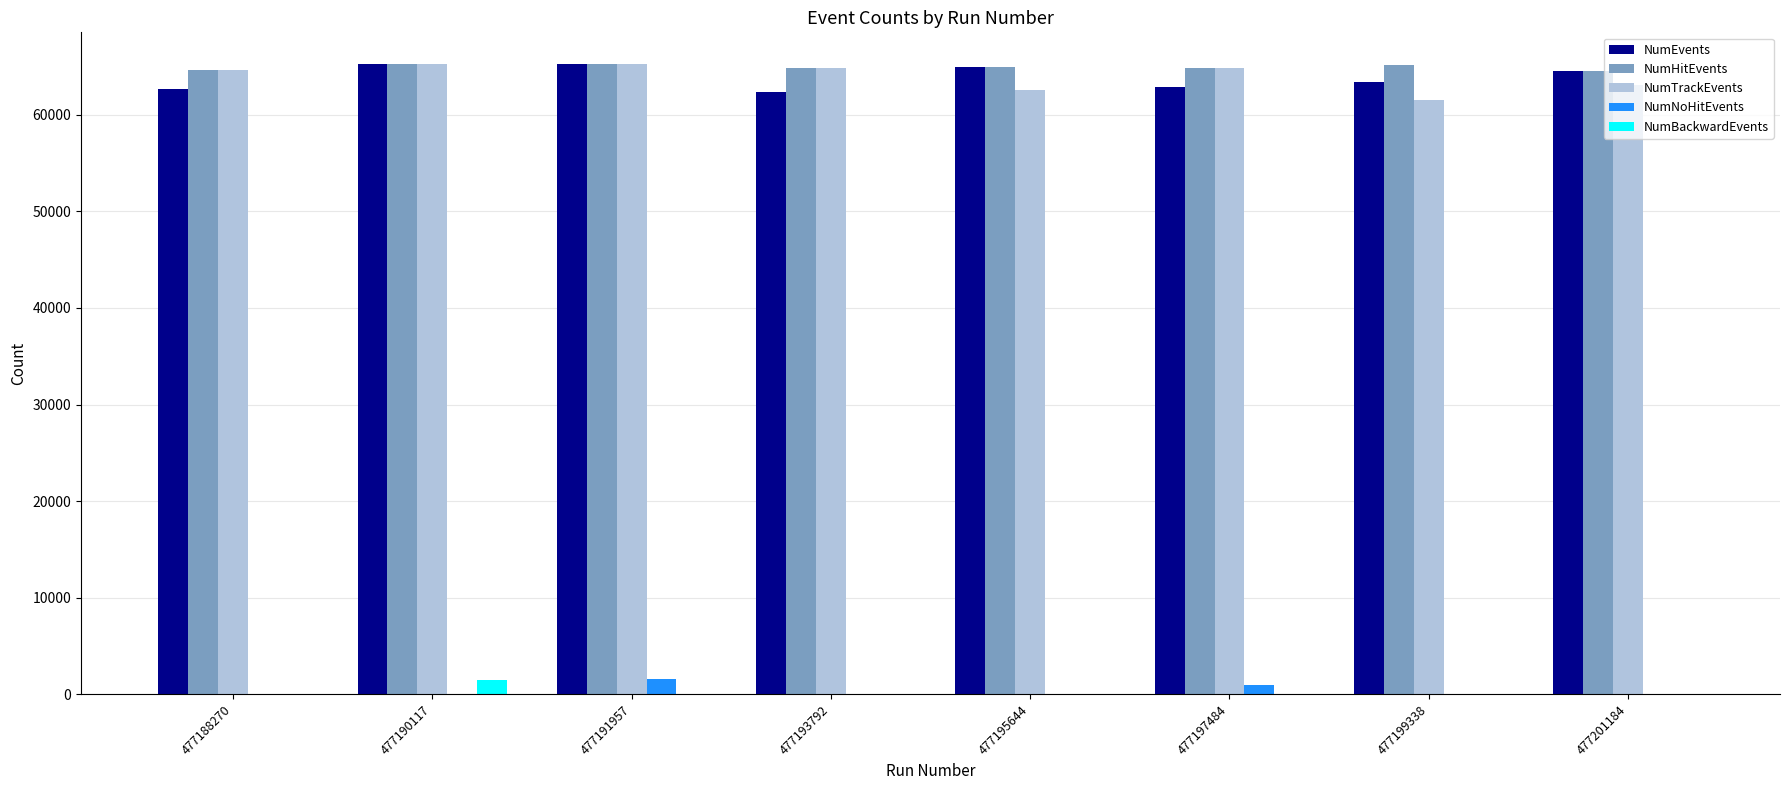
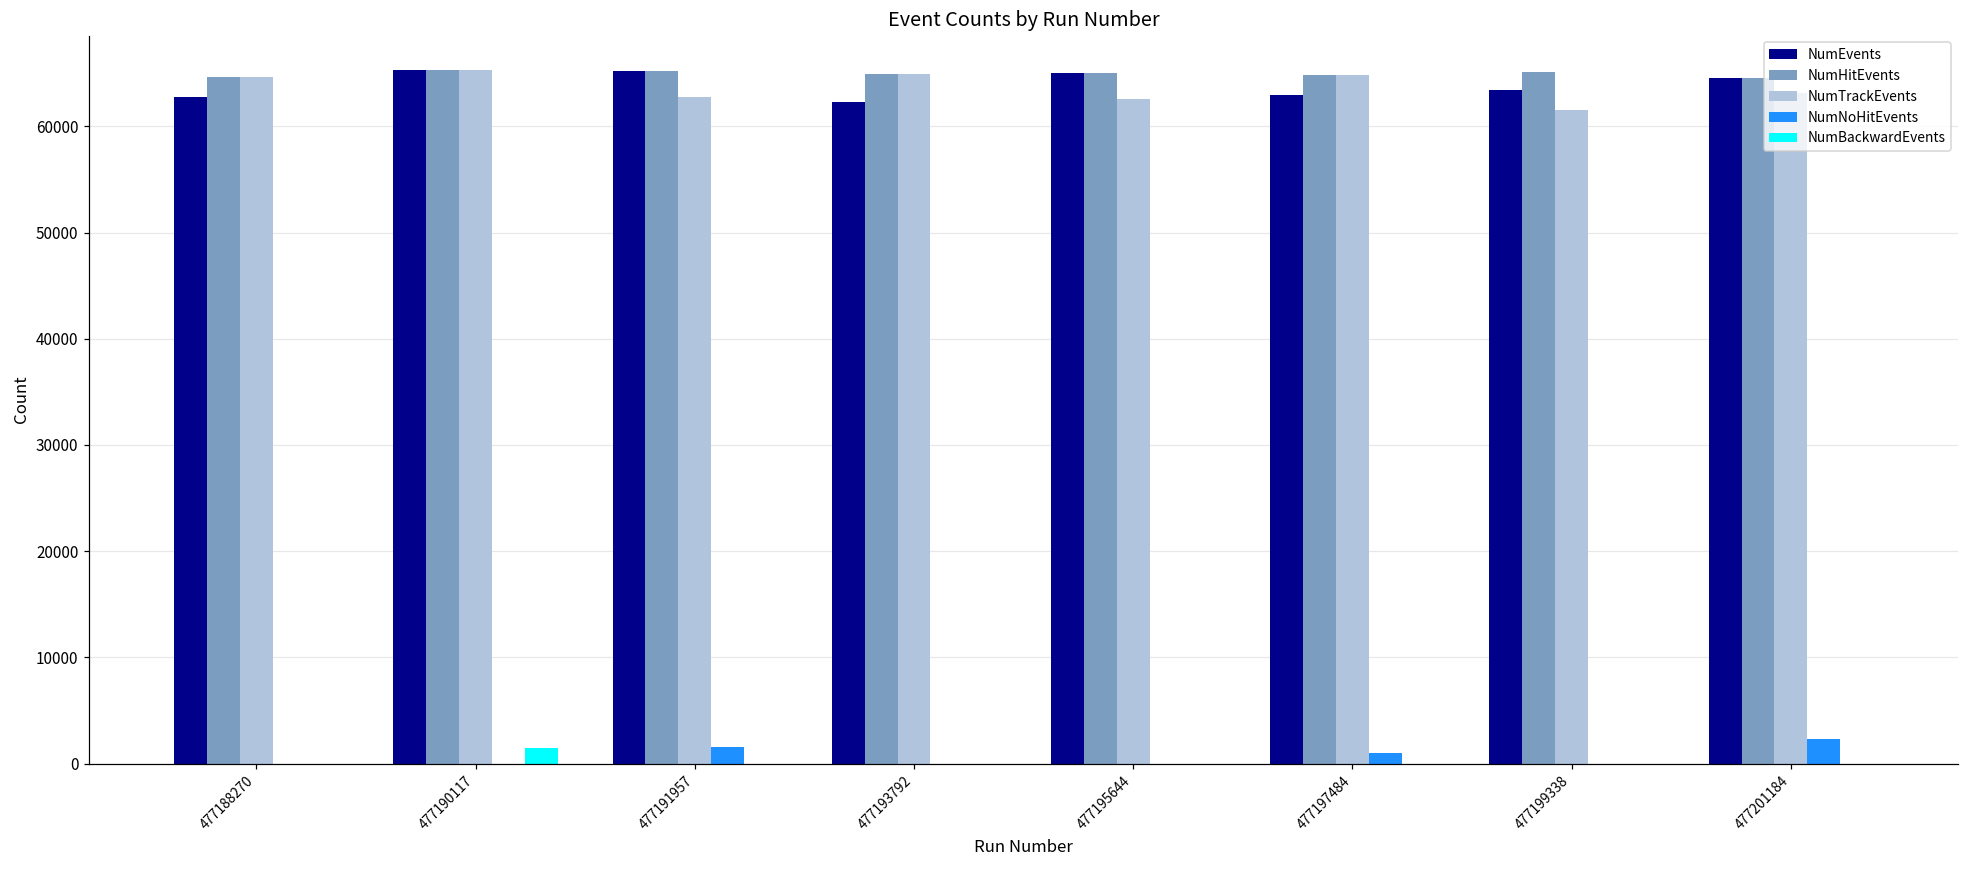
NumTrackEvents, 477191957: 65000 -> 63000
NumNoHitEvents, 477201184: 0 -> 2000
